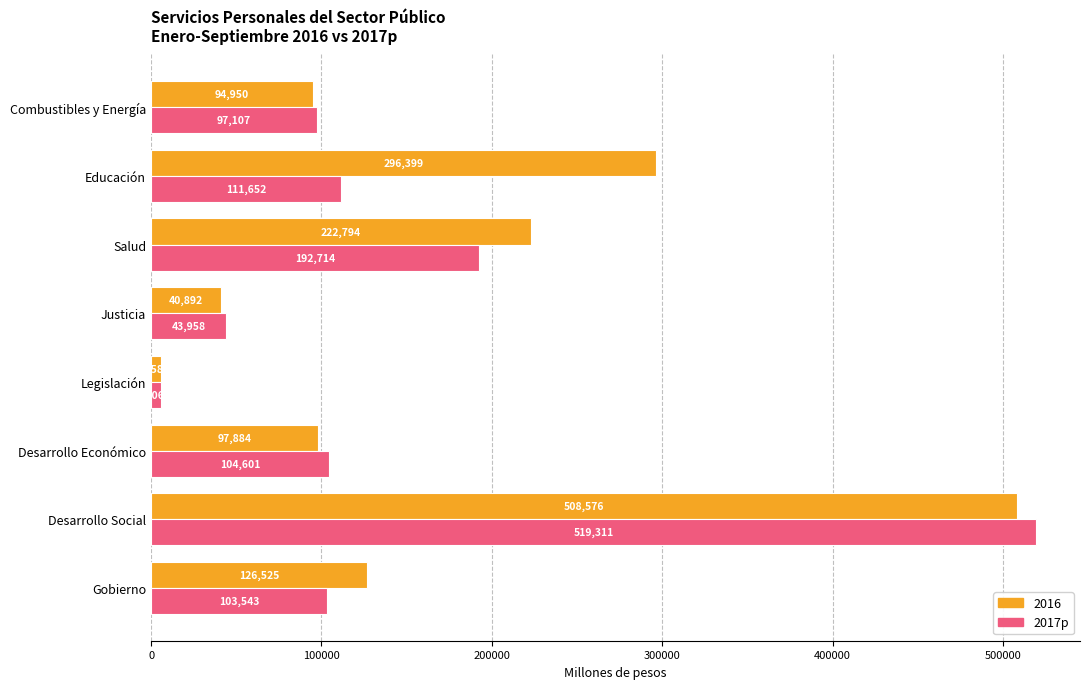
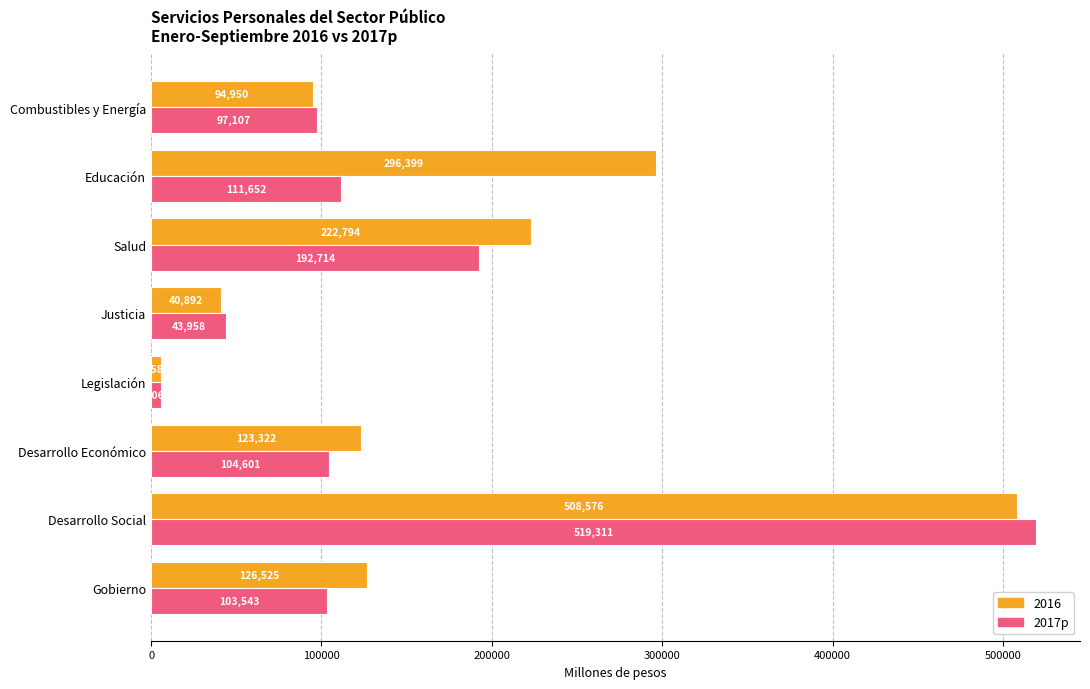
2016, Desarrollo Económico: 97,884 -> 123,322
